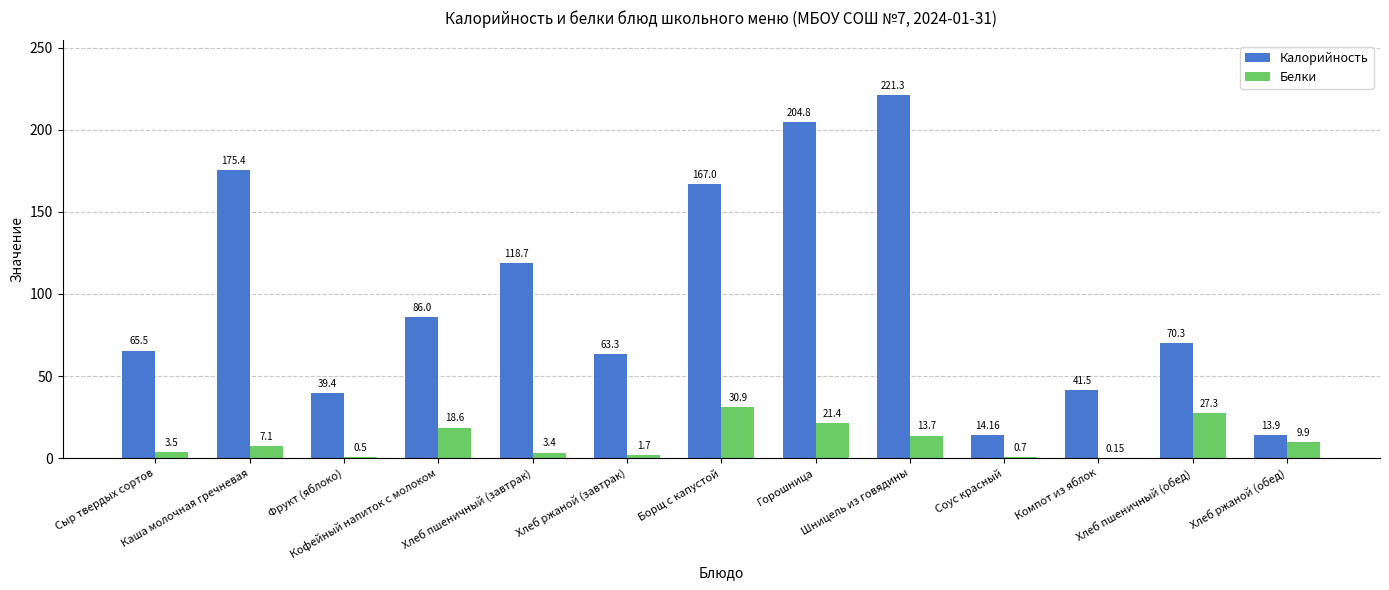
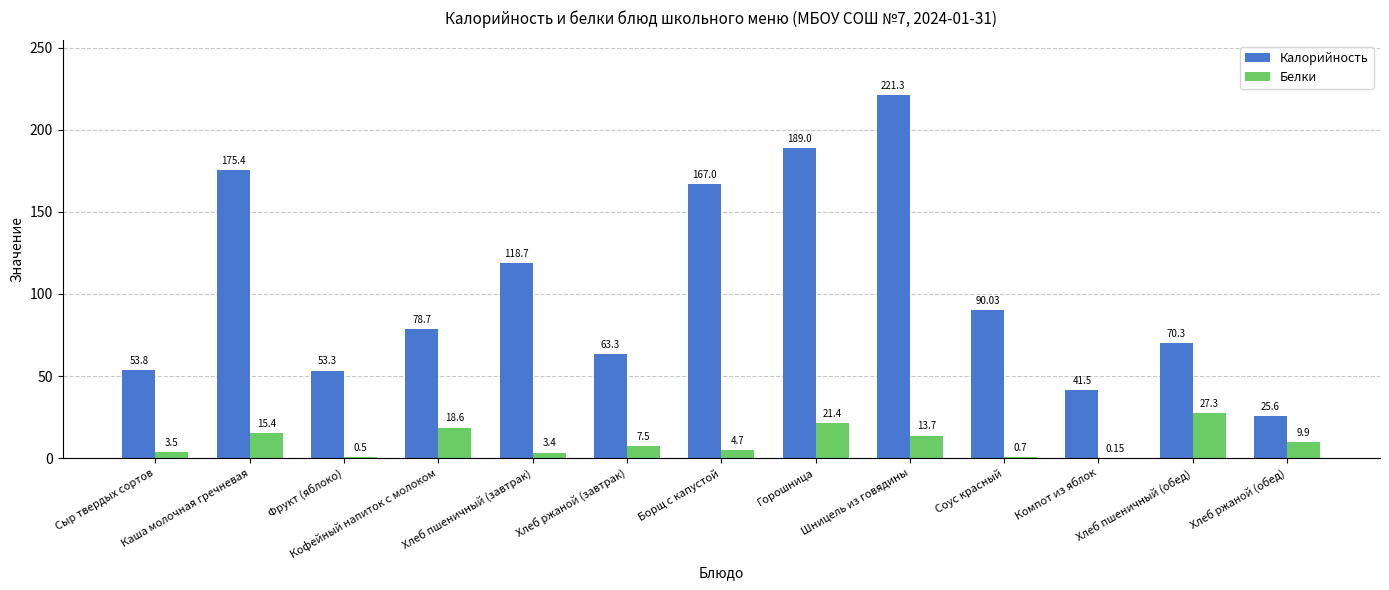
Калорийность, Сыр твердых сортов: 65.5 -> 53.8
Белки, Каша молочная гречневая: 7.1 -> 15.4
Калорийность, Фрукт (яблоко): 39.4 -> 53.3
Калорийность, Кофейный напиток с молоком: 86.0 -> 78.7
Белки, Хлеб ржаной (завтрак): 1.7 -> 7.5
Белки, Борщ с капустой: 30.9 -> 4.7
Калорийность, Горошница: 204.8 -> 189.0
Калорийность, Соус красный: 14.16 -> 90.03
Калорийность, Хлеб ржаной (обед): 13.9 -> 25.6
